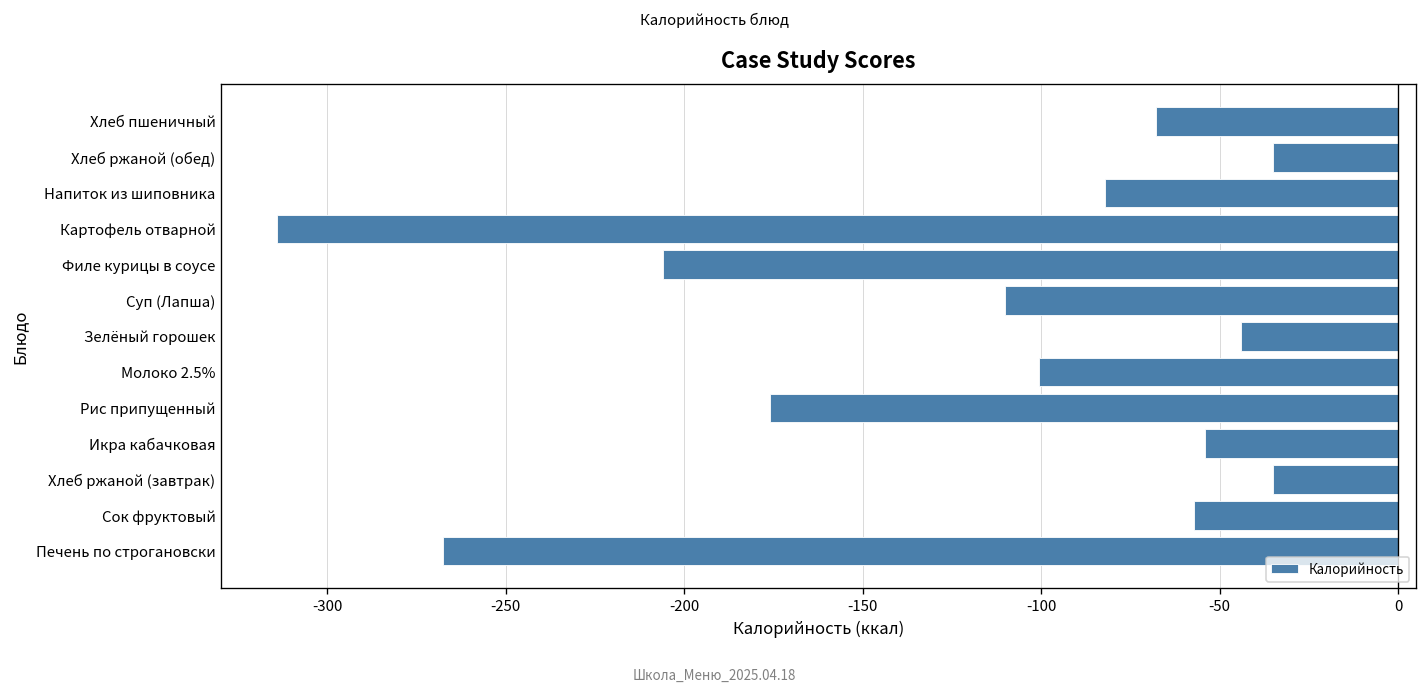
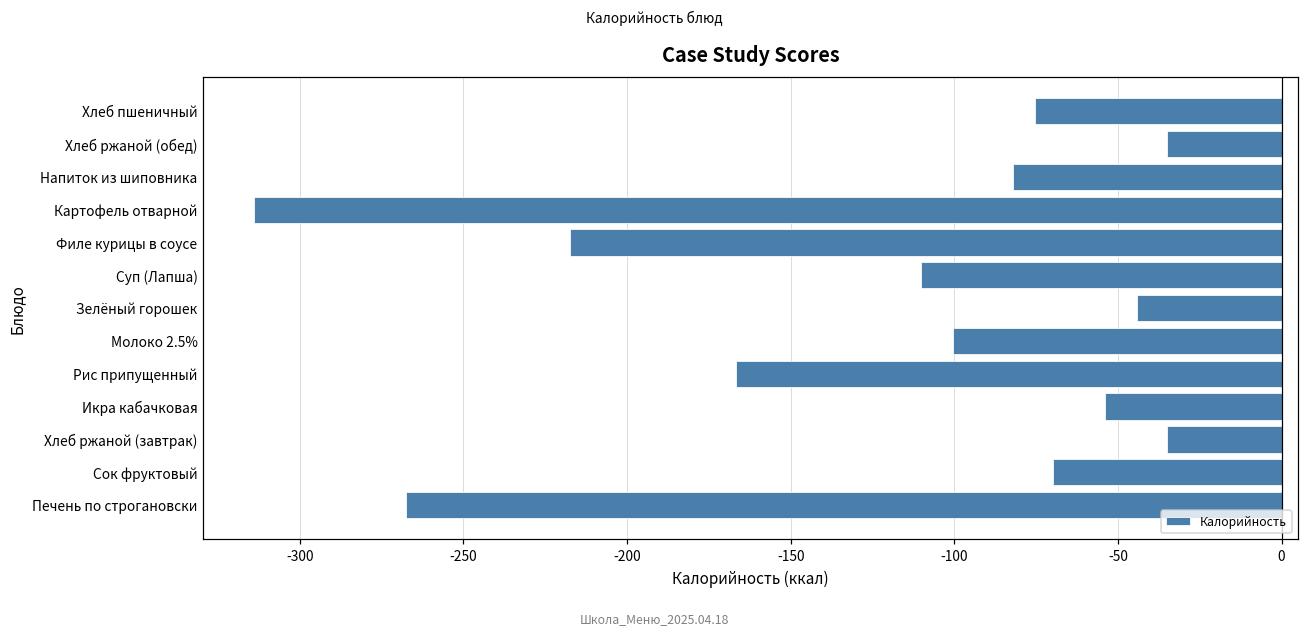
Хлеб пшеничный: -68 -> -75
Филе курицы в соусе: -206 -> -218
Рис припущенный: -176 -> -167
Сок фруктовый: -57 -> -70
